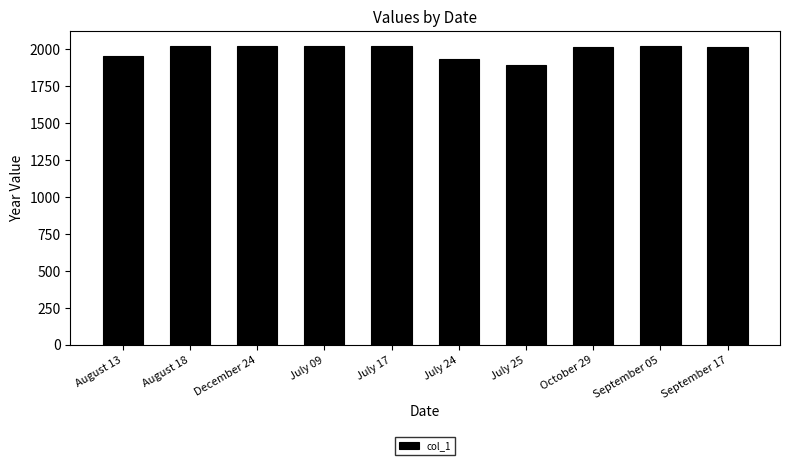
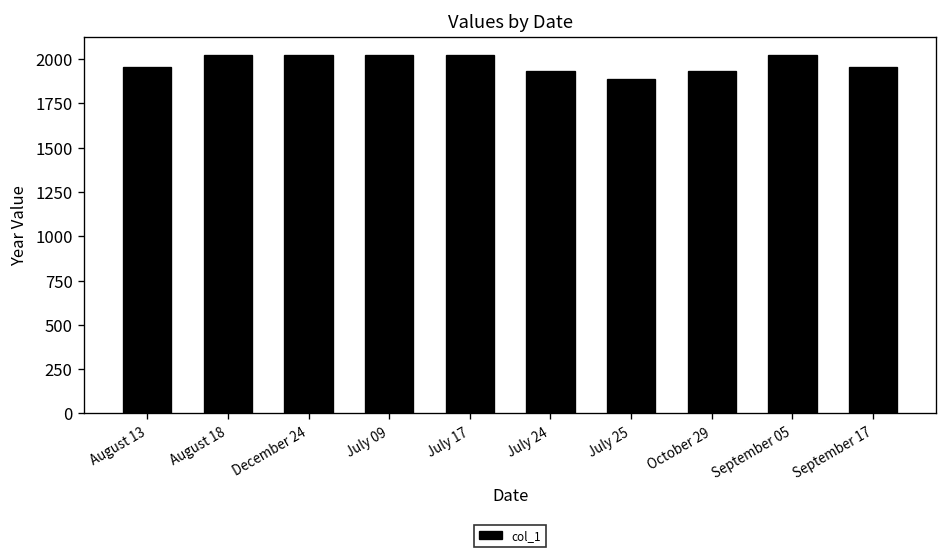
October 29: 2020 -> 1930
September 17: 2020 -> 1960
